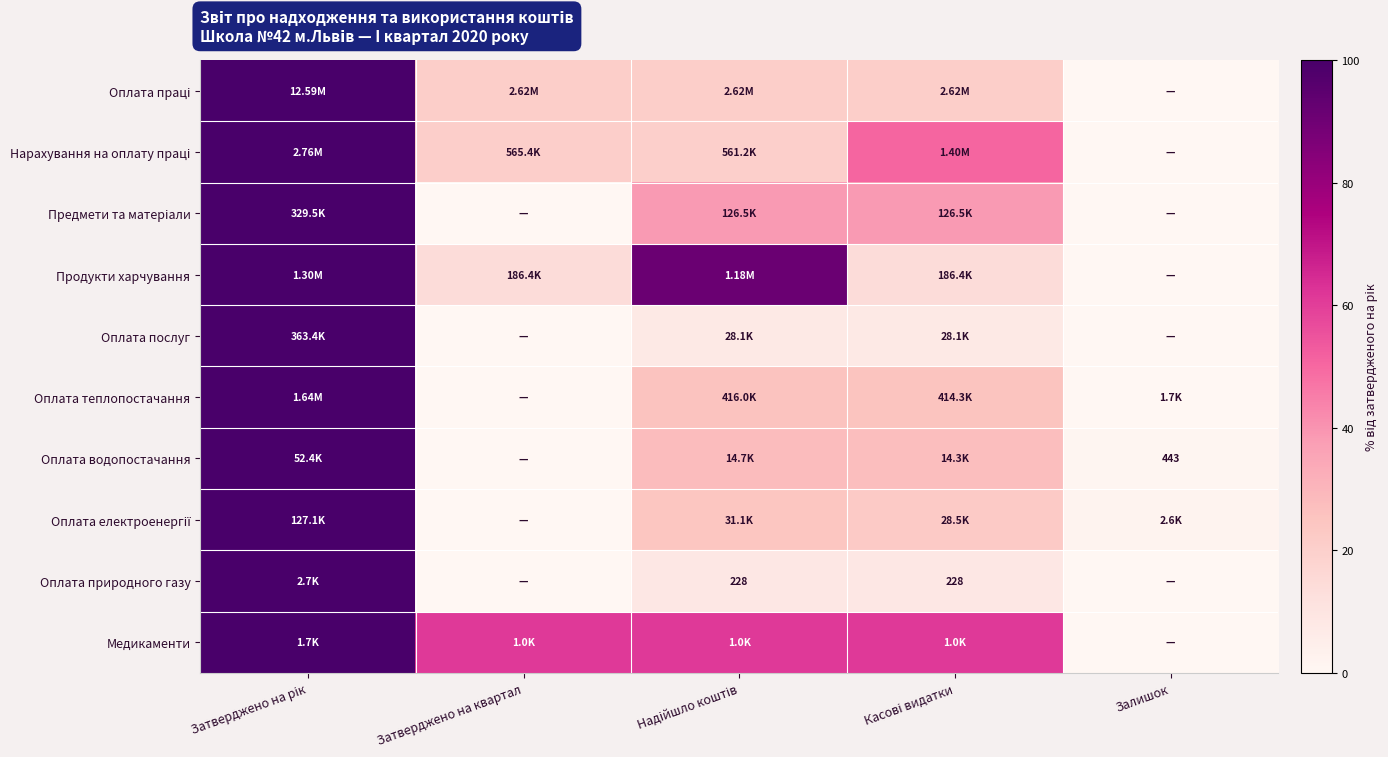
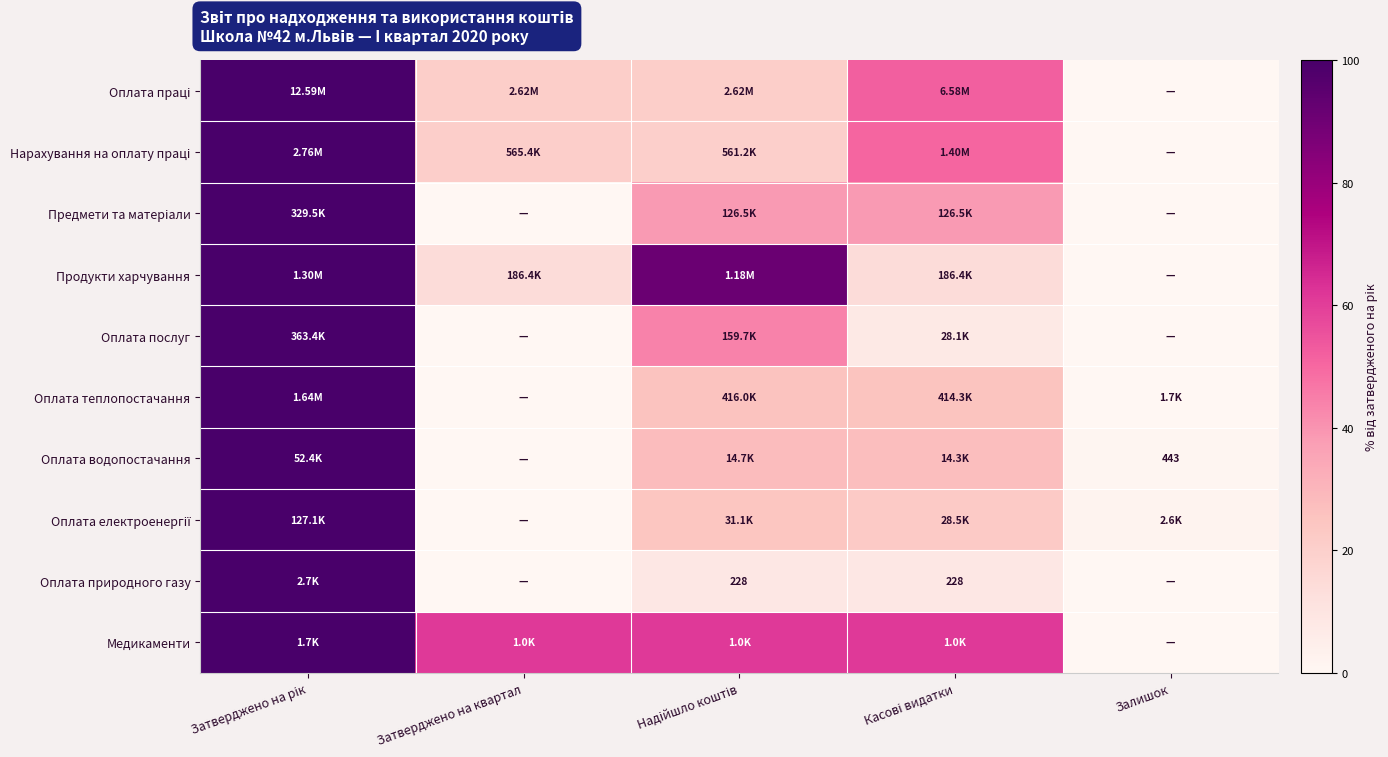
Оплата праці, Касові видатки: 2.62M -> 6.58M
Оплата послуг, Надійшло коштів: 28.1K -> 159.7K
